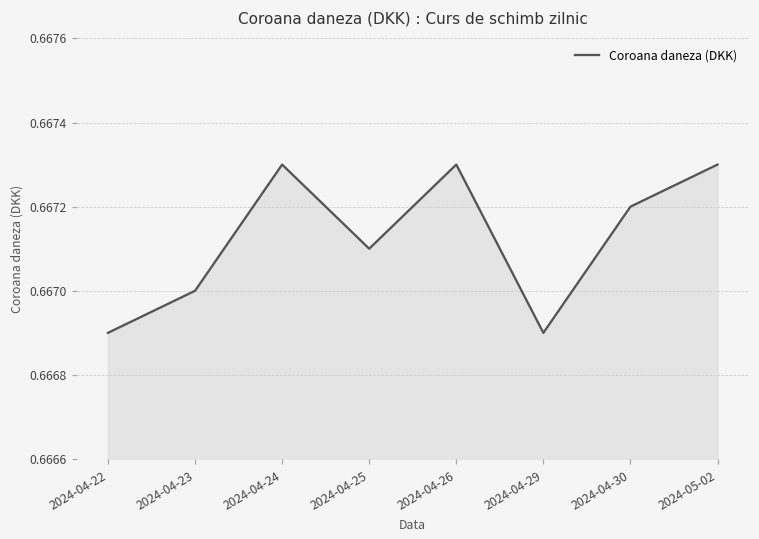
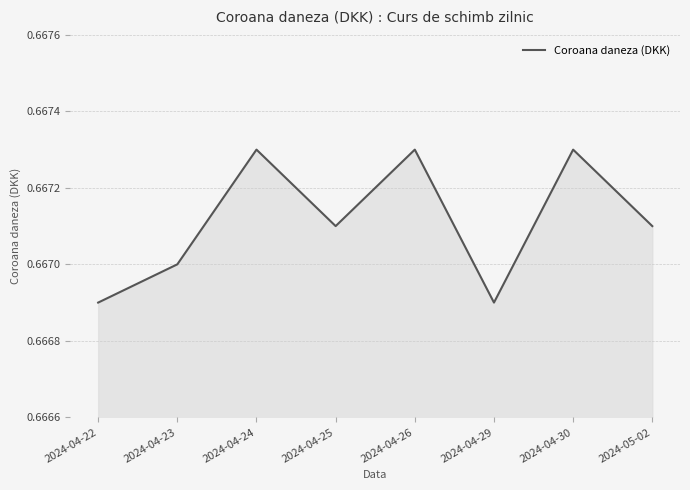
2024-04-30: 0.6672 -> 0.6673
2024-05-02: 0.6673 -> 0.6671
